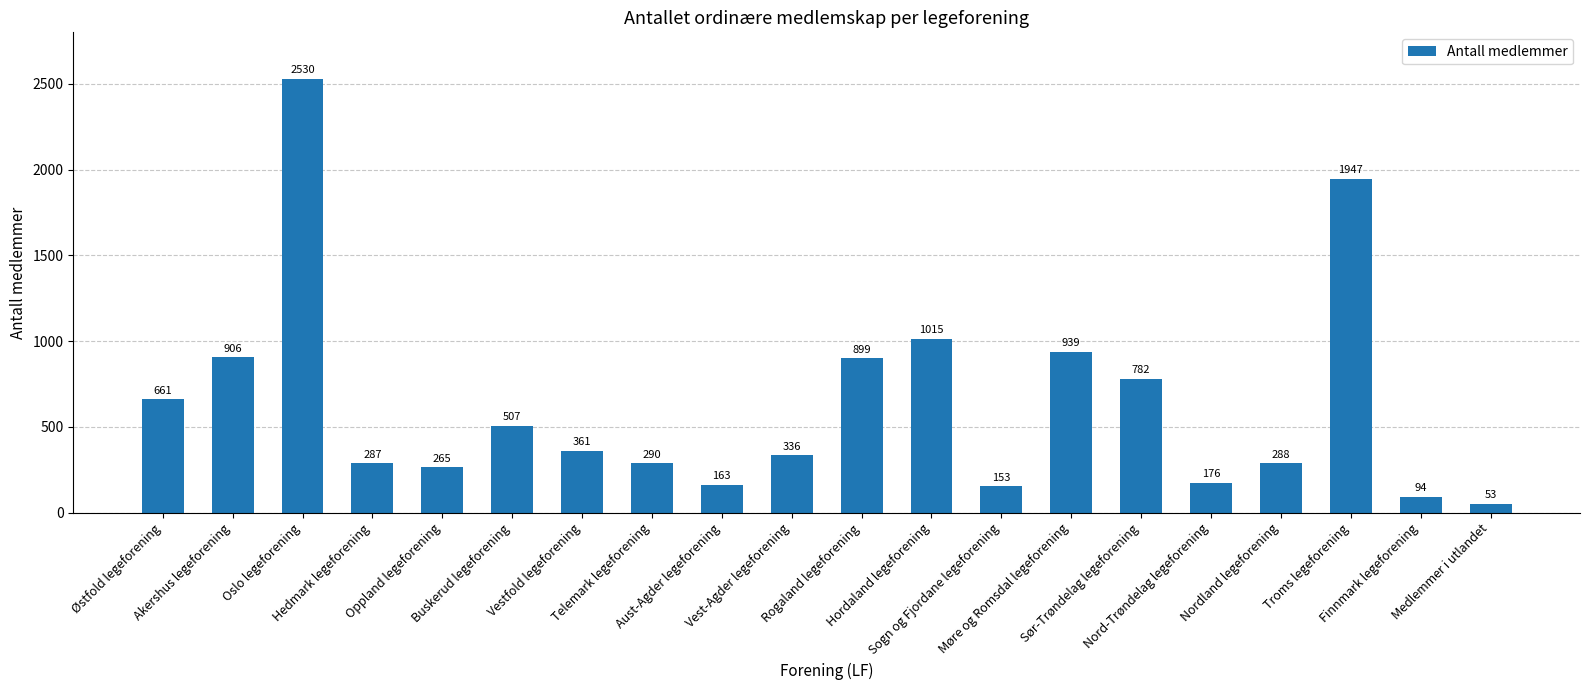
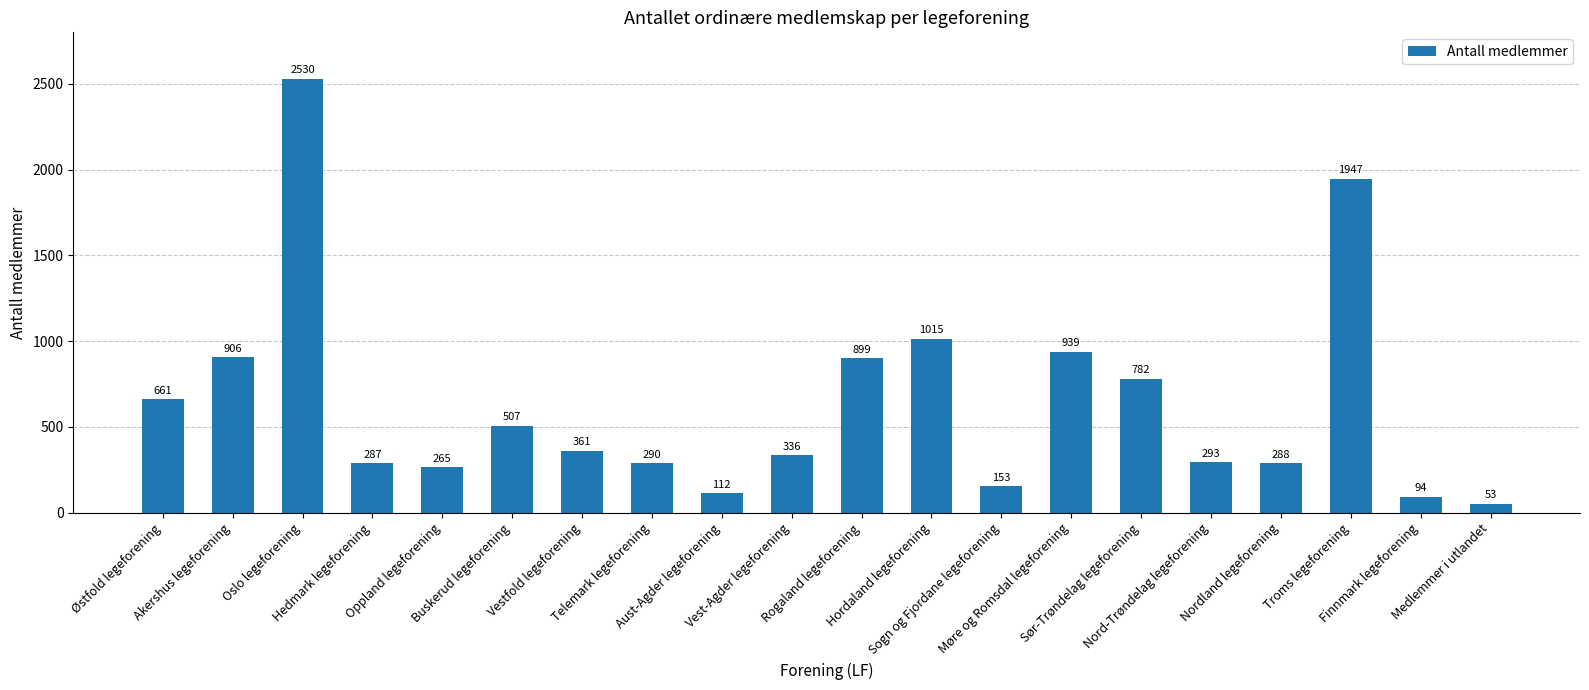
Aust-Agder legeforening: 163 -> 112
Nord-Trøndelag legeforening: 176 -> 293
